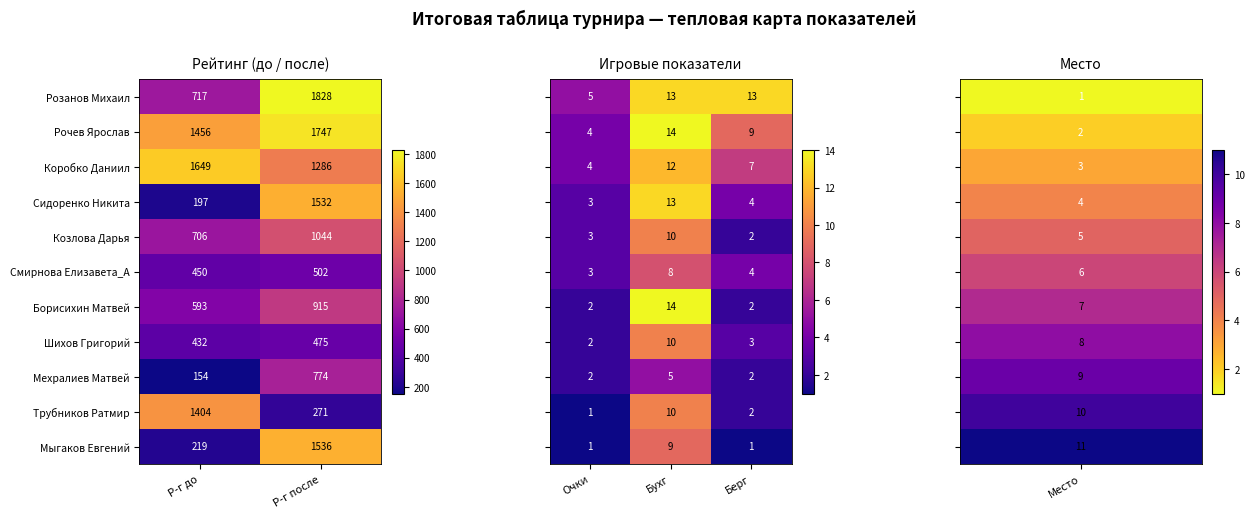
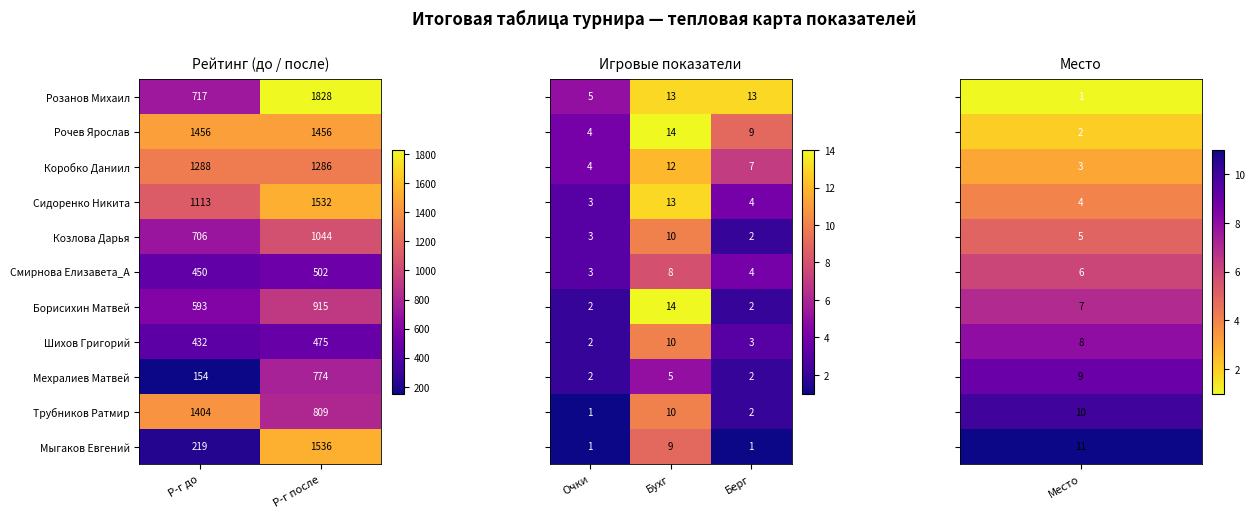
Рейтинг (до / после), Рочев Ярослав, Р-г после: 1747 -> 1456
Рейтинг (до / после), Коробко Даниил, Р-г до: 1649 -> 1288
Рейтинг (до / после), Сидоренко Никита, Р-г до: 197 -> 1113
Рейтинг (до / после), Трубников Ратмир, Р-г после: 271 -> 809
